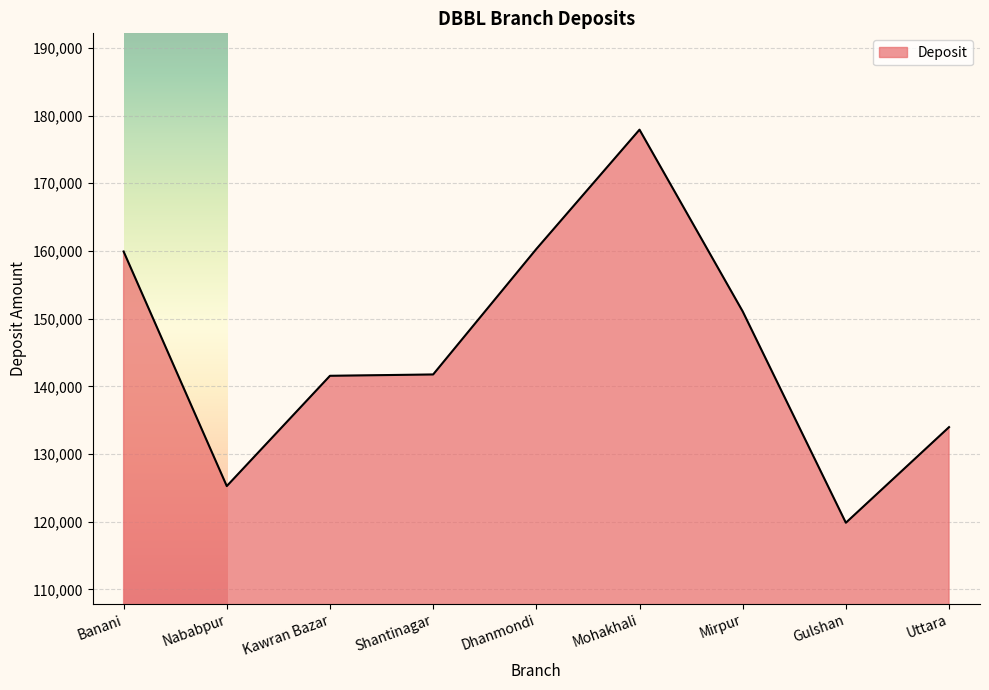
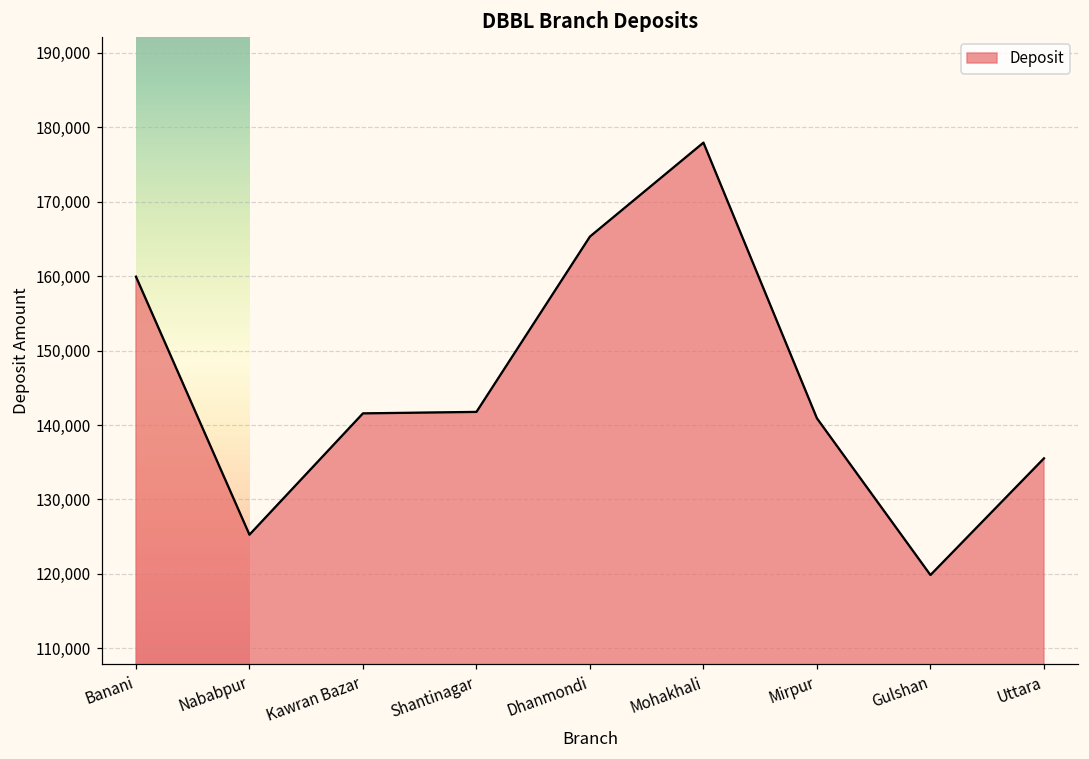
Dhanmondi: 160,000 -> 165,000
Mirpur: 151,000 -> 141,000
Uttara: 134,000 -> 136,000
